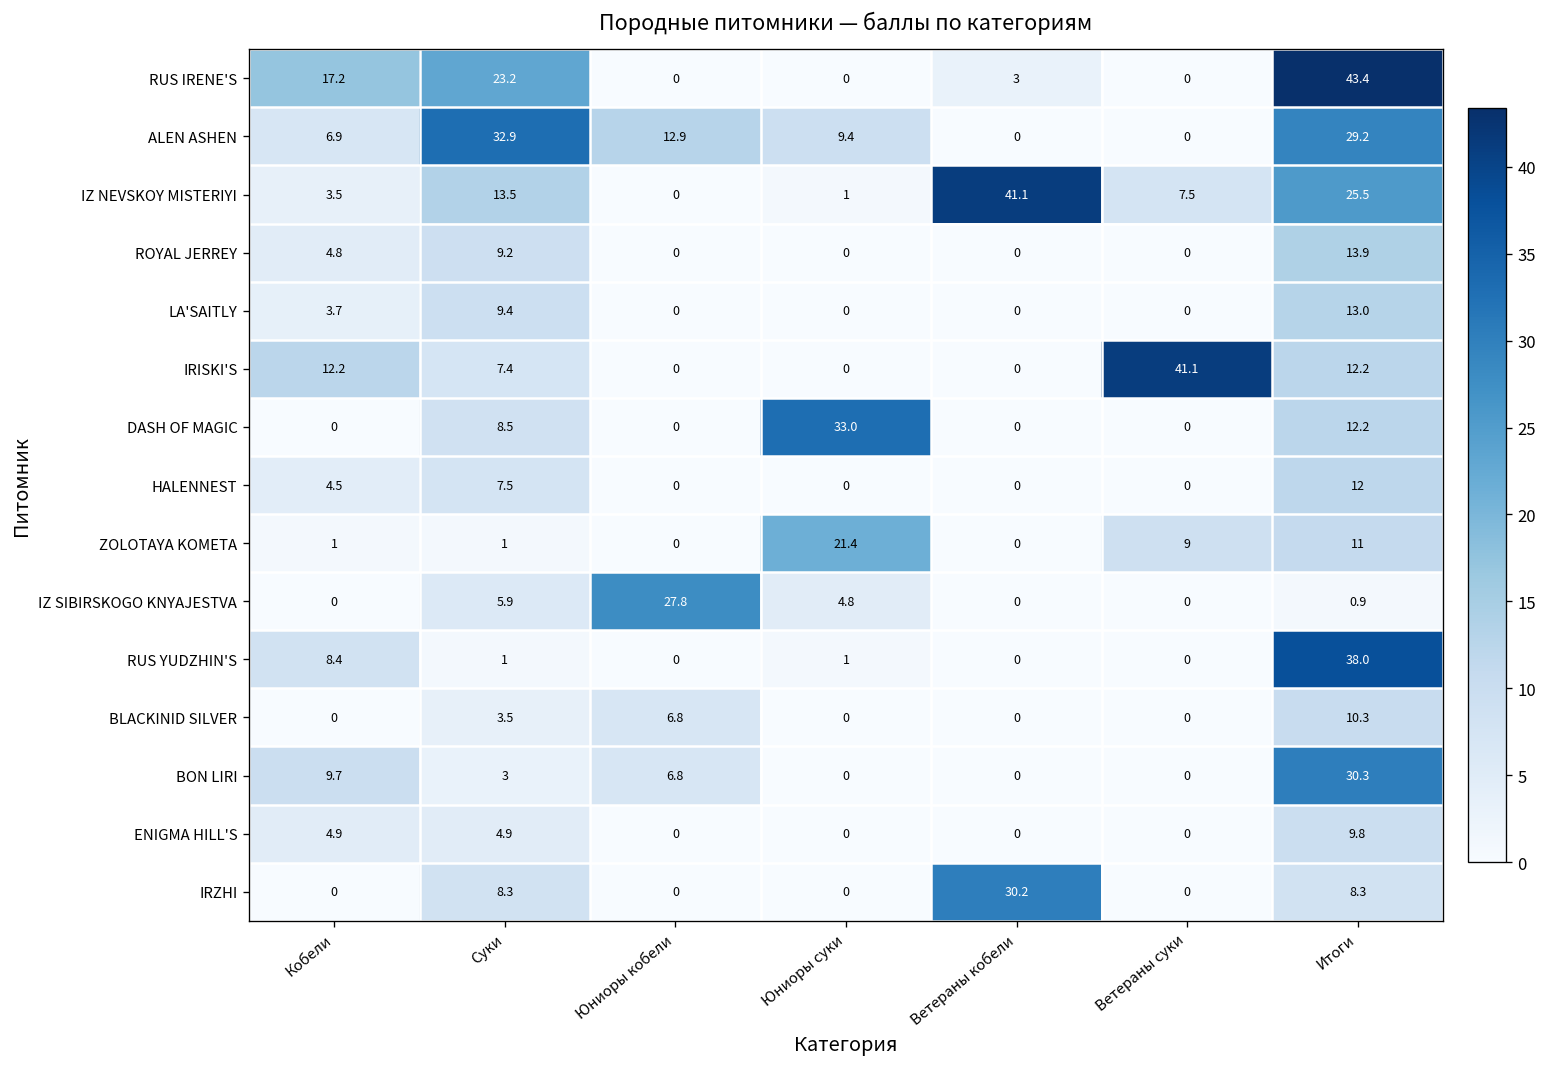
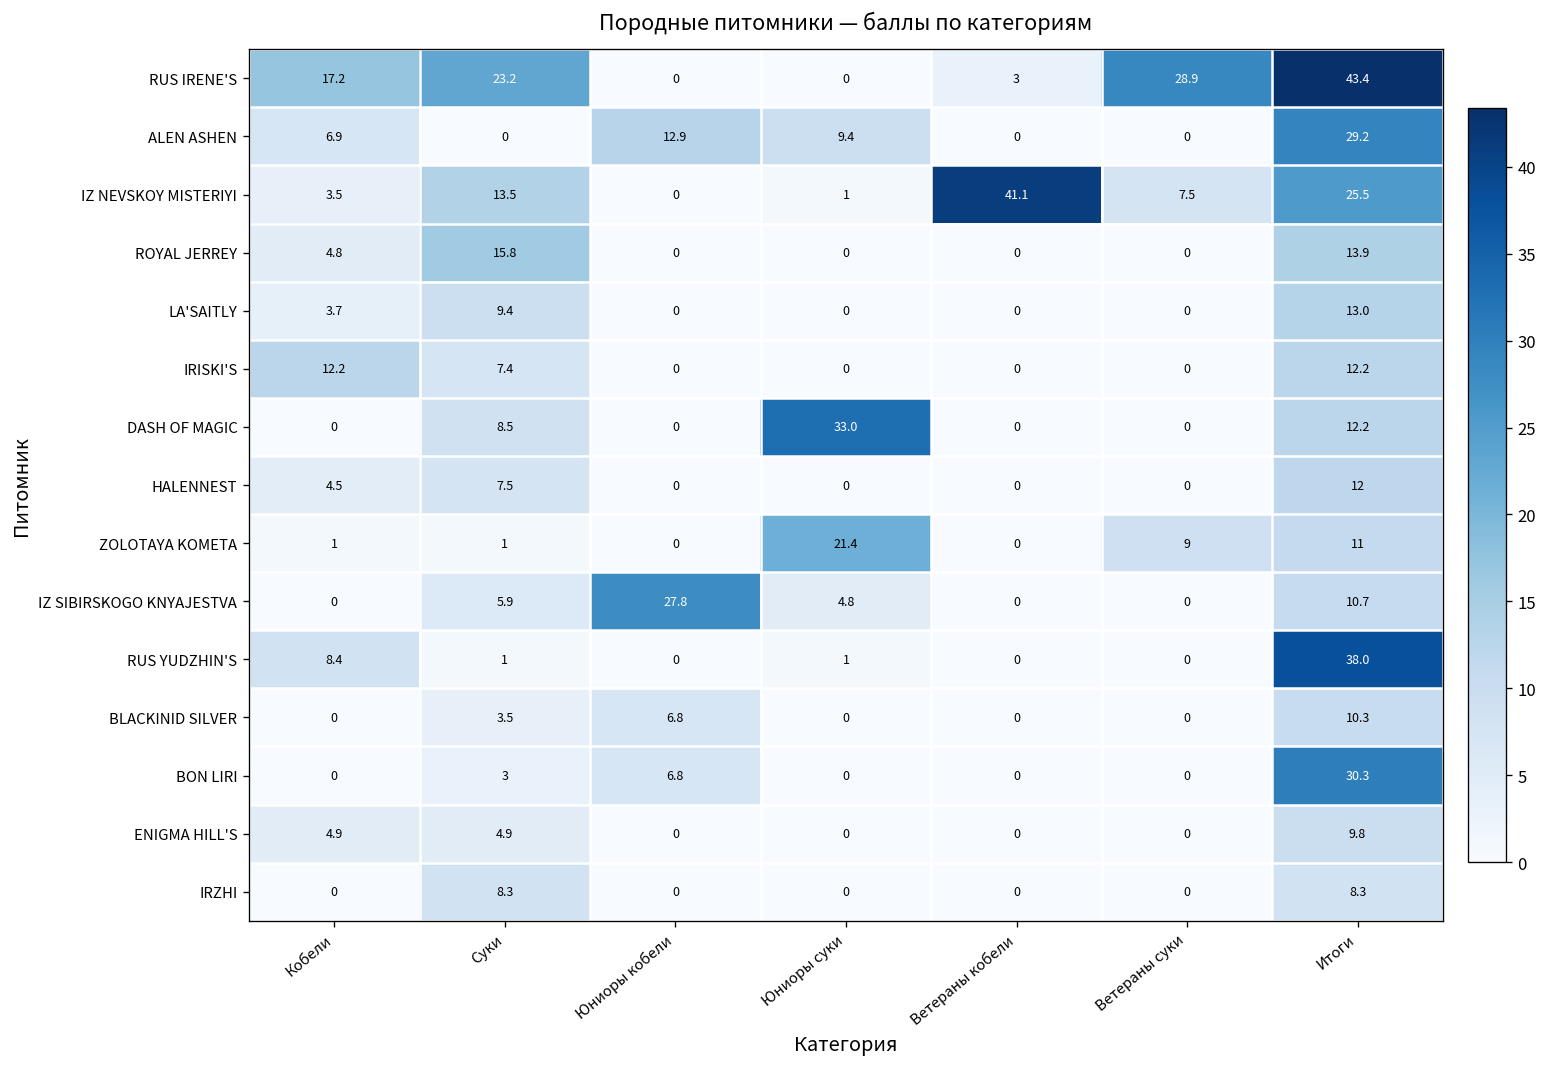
RUS IRENE'S, Ветераны суки: 0 -> 28.9
ALEN ASHEN, Суки: 32.9 -> 0
ROYAL JERREY, Суки: 9.2 -> 15.8
IRISKI'S, Ветераны суки: 41.1 -> 0
IZ SIBIRSKOGO KNYAJESTVA, Итоги: 0.9 -> 10.7
BON LIRI, Кобели: 9.7 -> 0
IRZHI, Ветераны кобели: 30.2 -> 0
